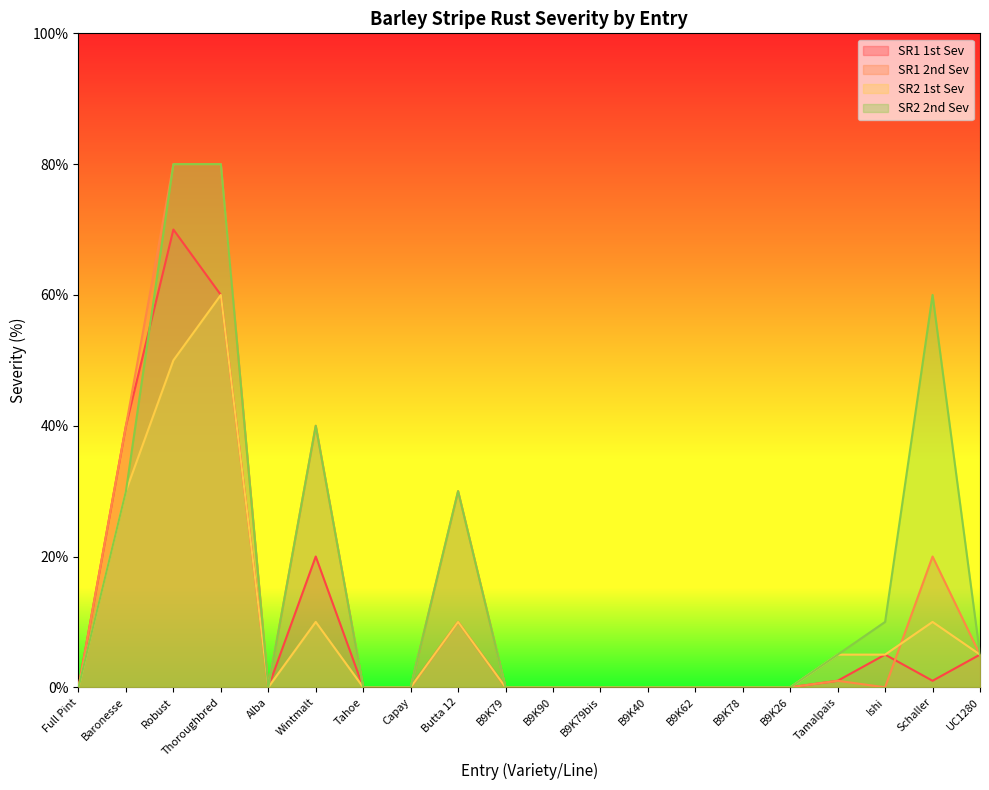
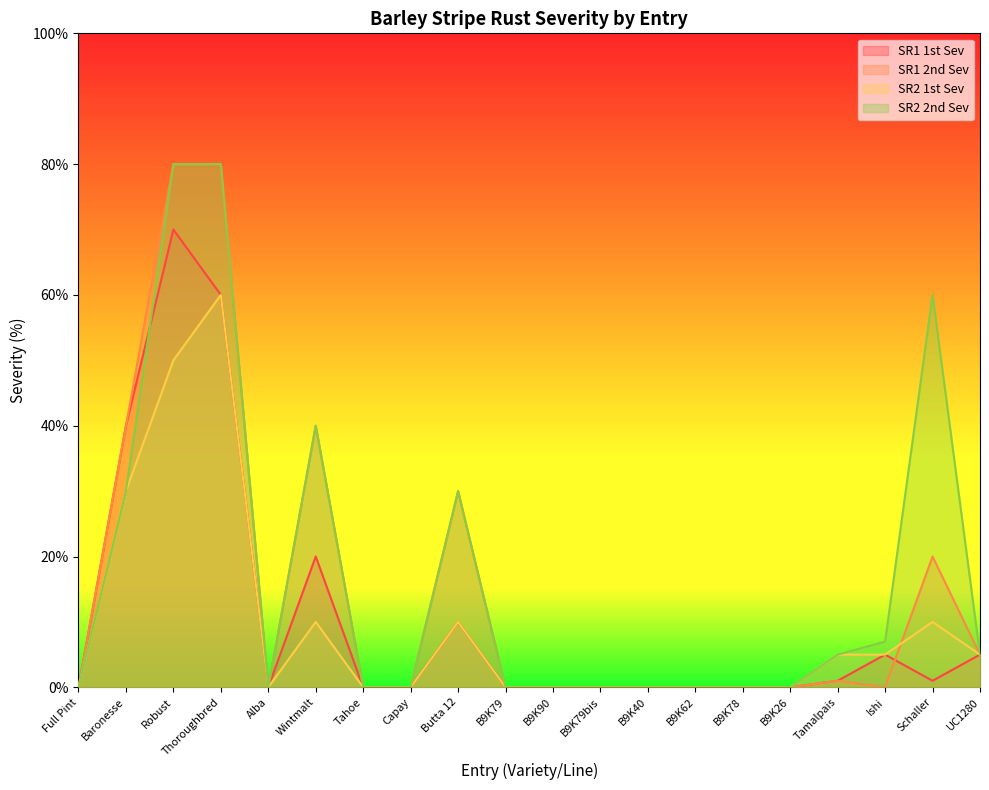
SR2 2nd Sev, Ishi: 10% -> 7%
